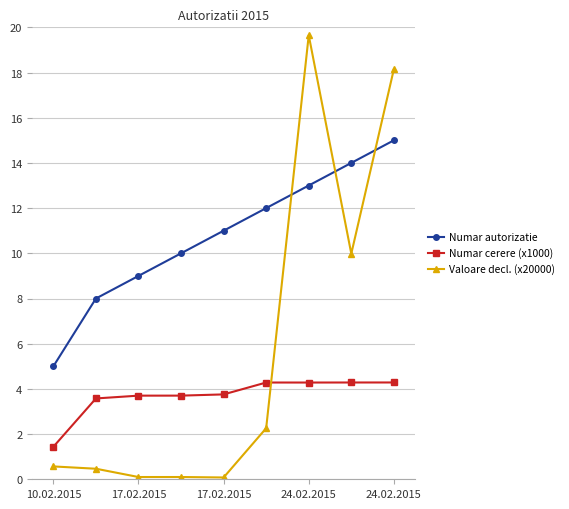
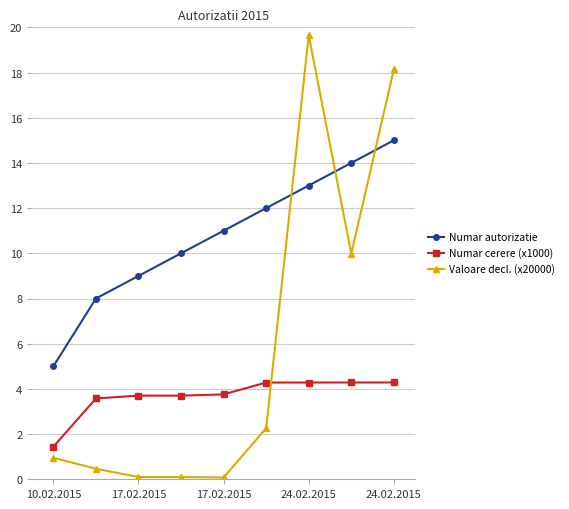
Valoare decl. (x20000), 10.02.2015: 0.6 -> 0.9
